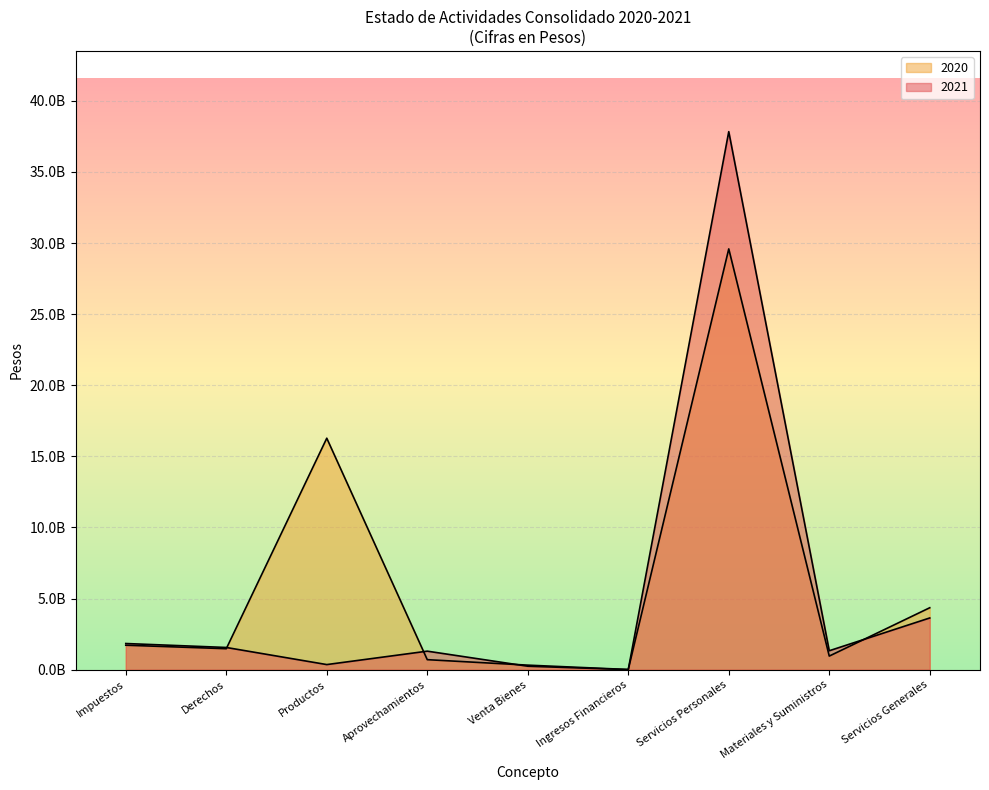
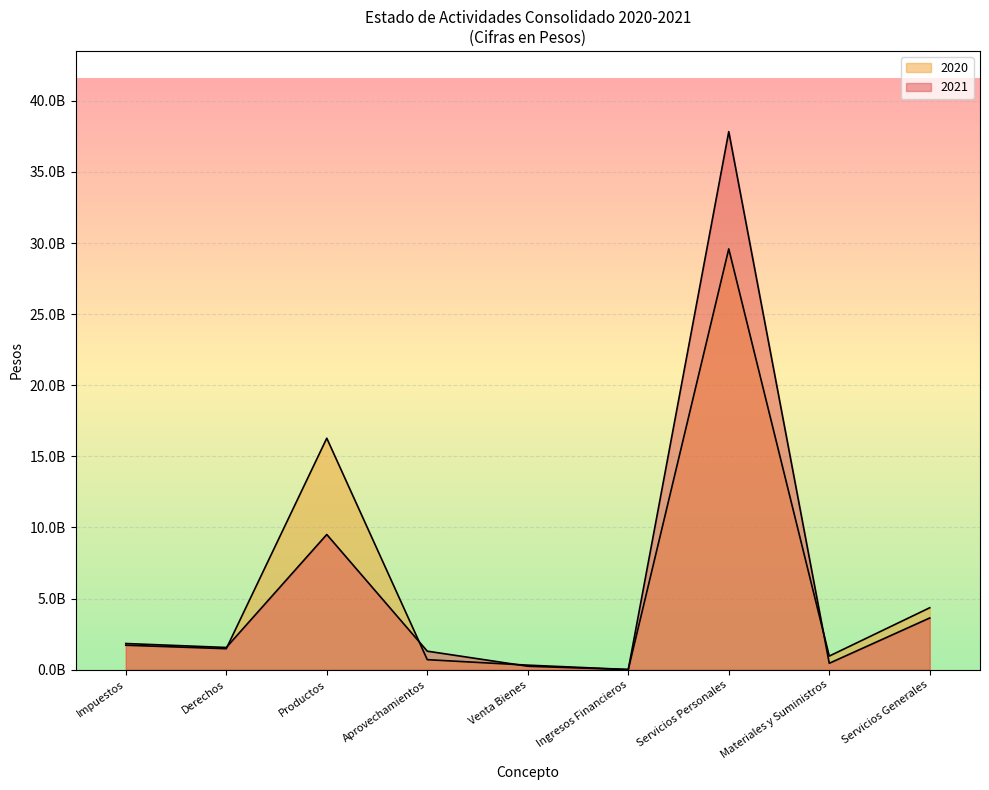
2021, Productos: 400000000 -> 9500000000
2021, Materiales y Suministros: 1300000000 -> 500000000
